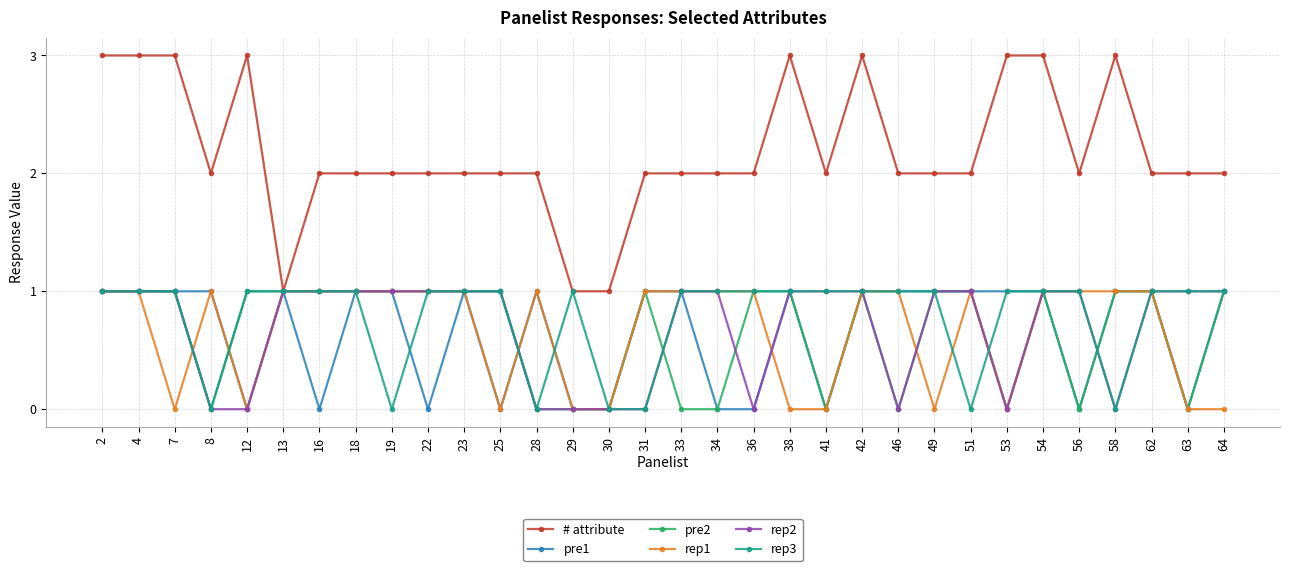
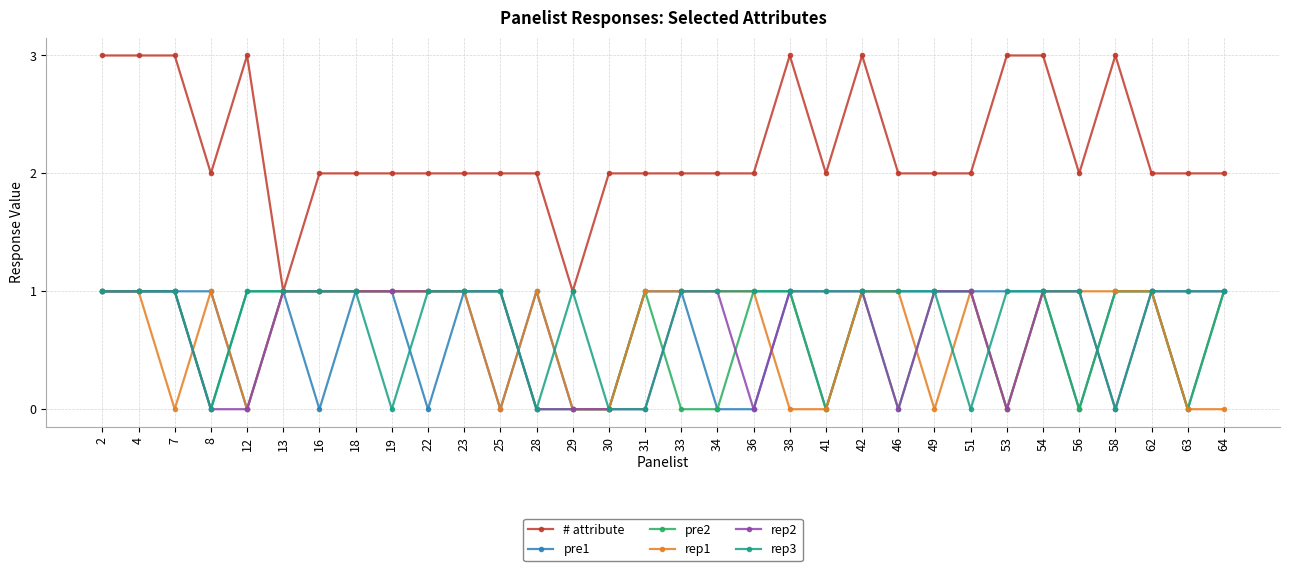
# attribute, 30: 1 -> 2
